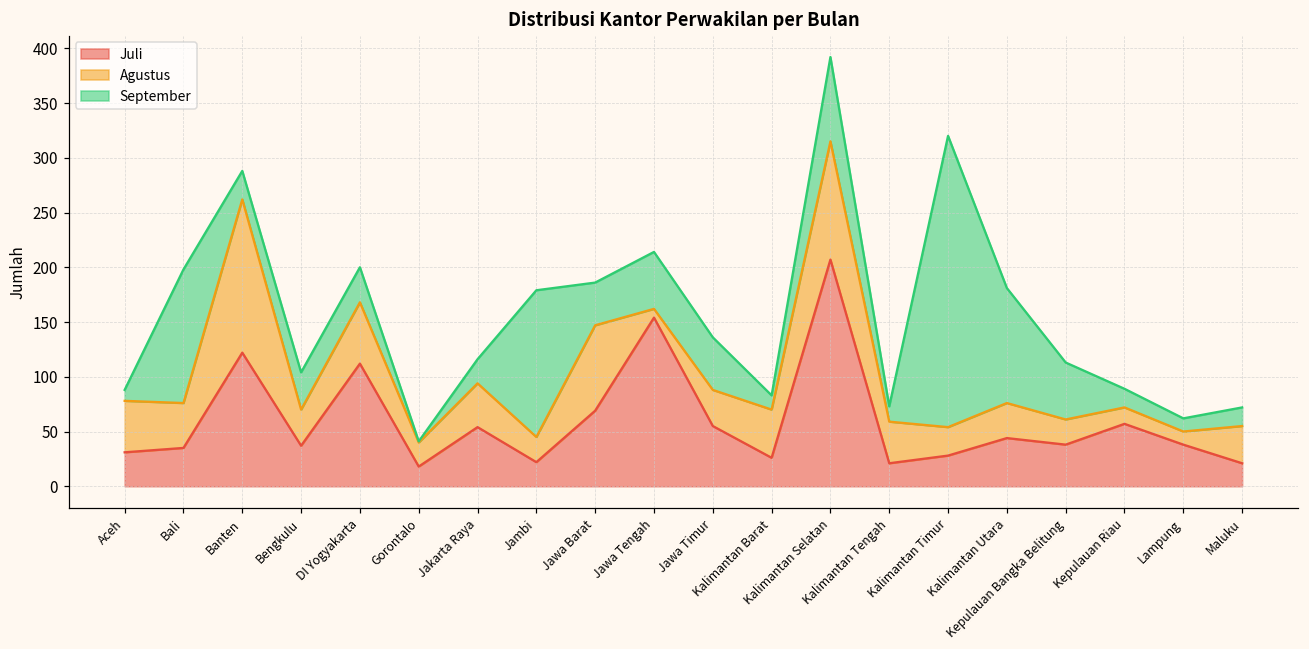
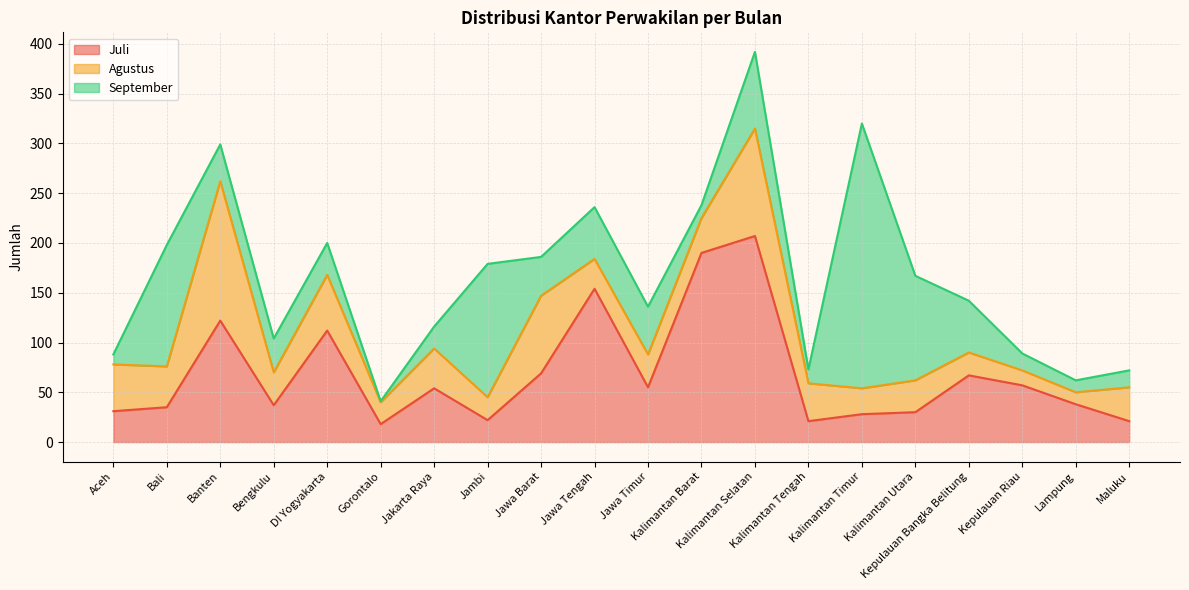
September, Banten: 30 -> 40
Agustus, Jawa Tengah: 10 -> 30
Juli, Kalimantan Barat: 30 -> 190
Agustus, Kalimantan Barat: 44 -> 35
Juli, Kalimantan Utara: 40 -> 30
Juli, Kepulauan Bangka Belitung: 40 -> 70
